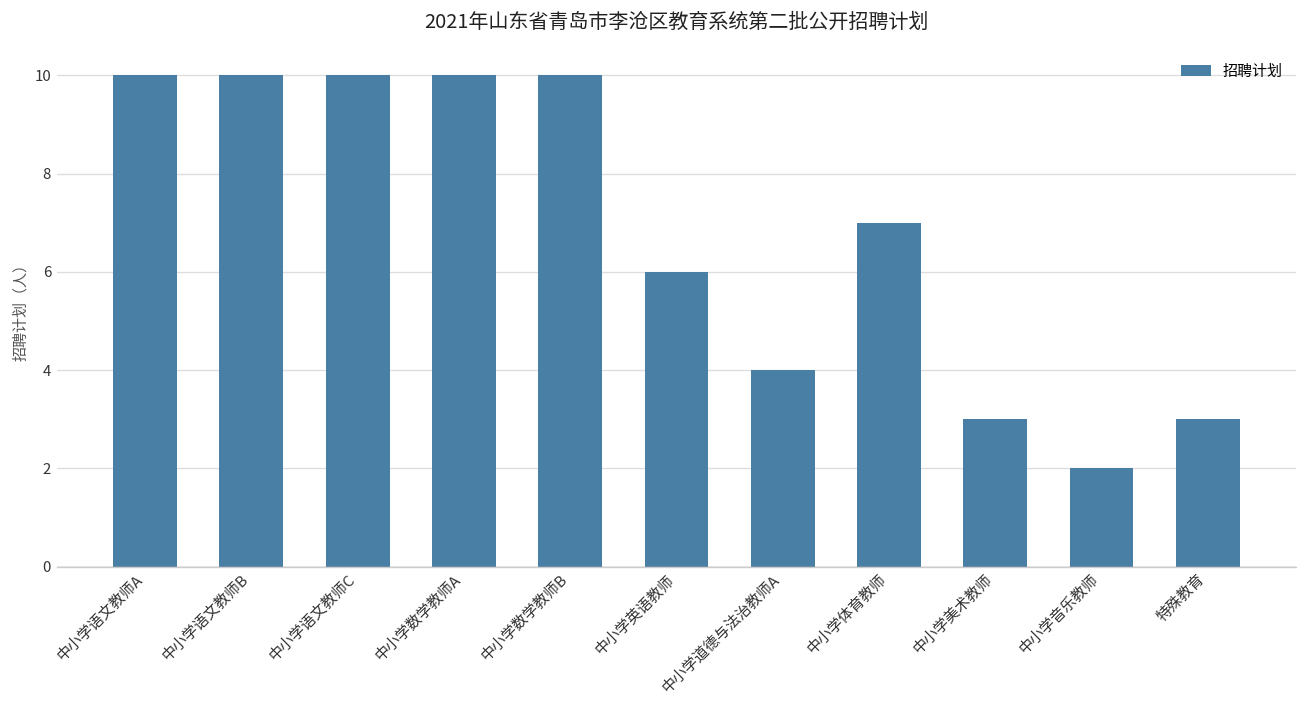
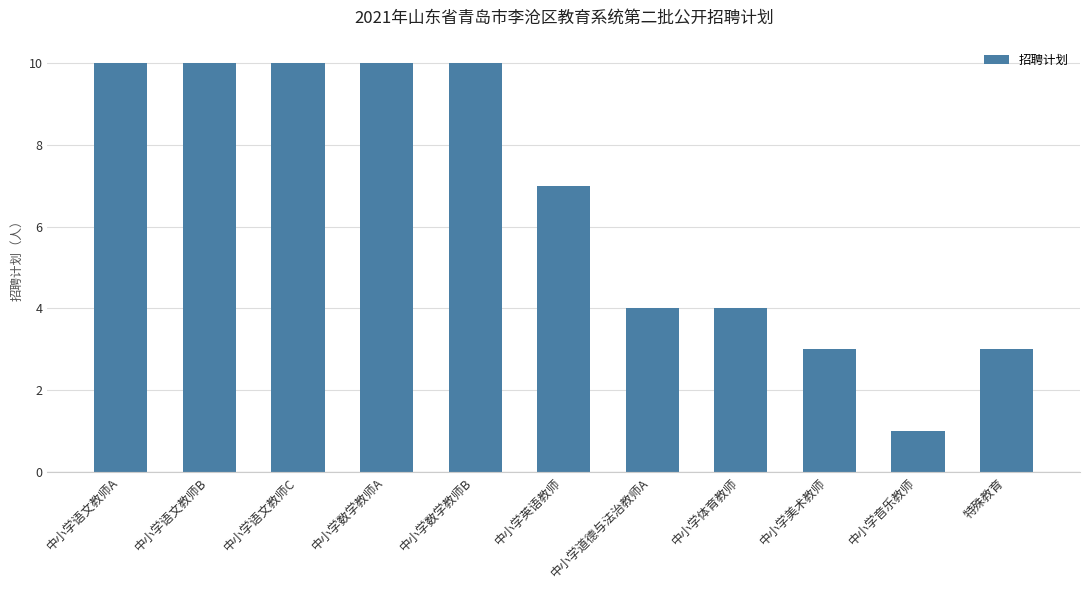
中小学英语教师: 6 -> 7
中小学体育教师: 7 -> 4
中小学音乐教师: 2 -> 1
